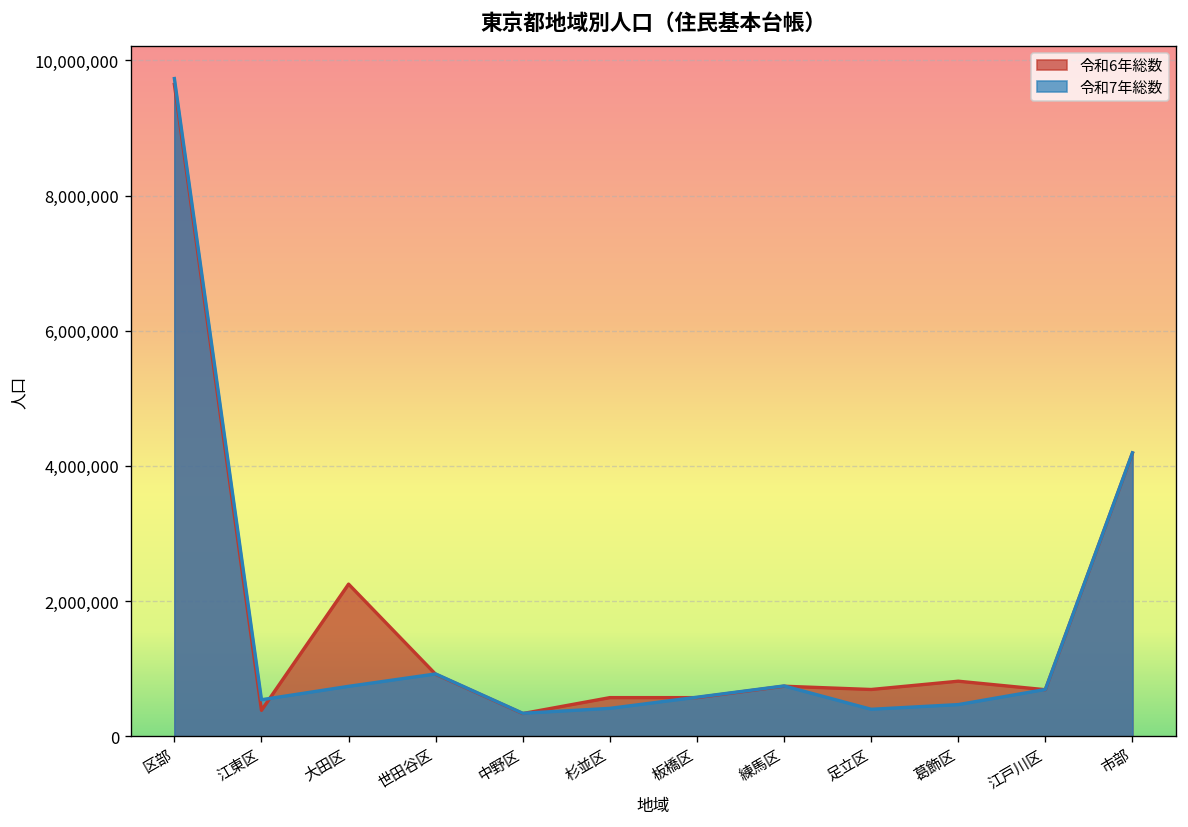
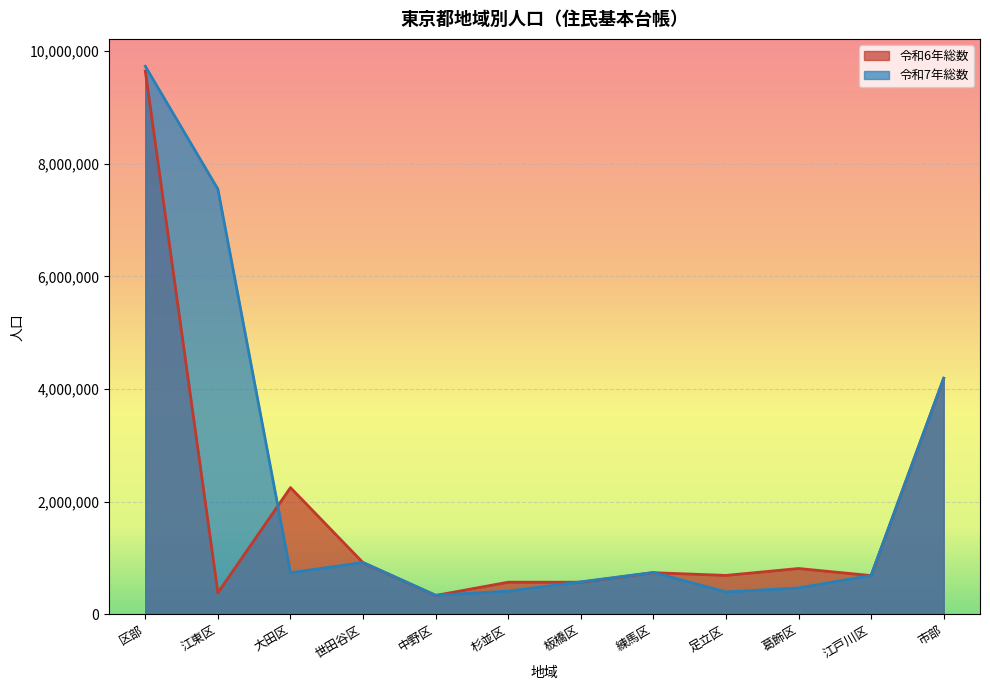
令和7年総数, 江東区: 500,000 -> 7,500,000
